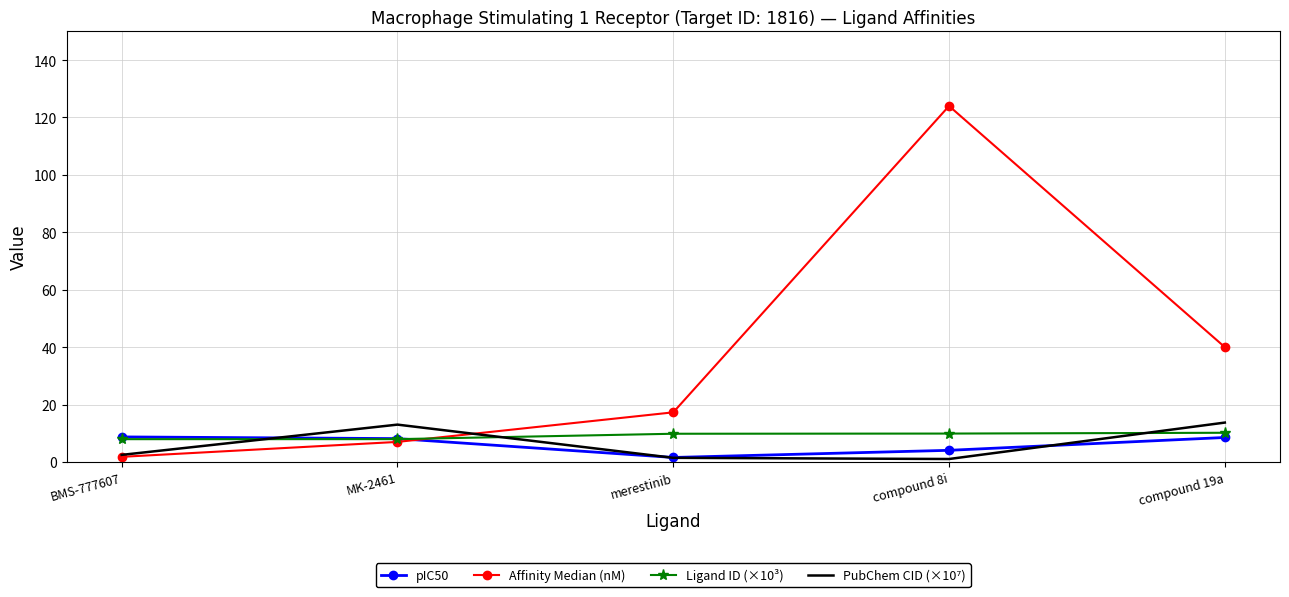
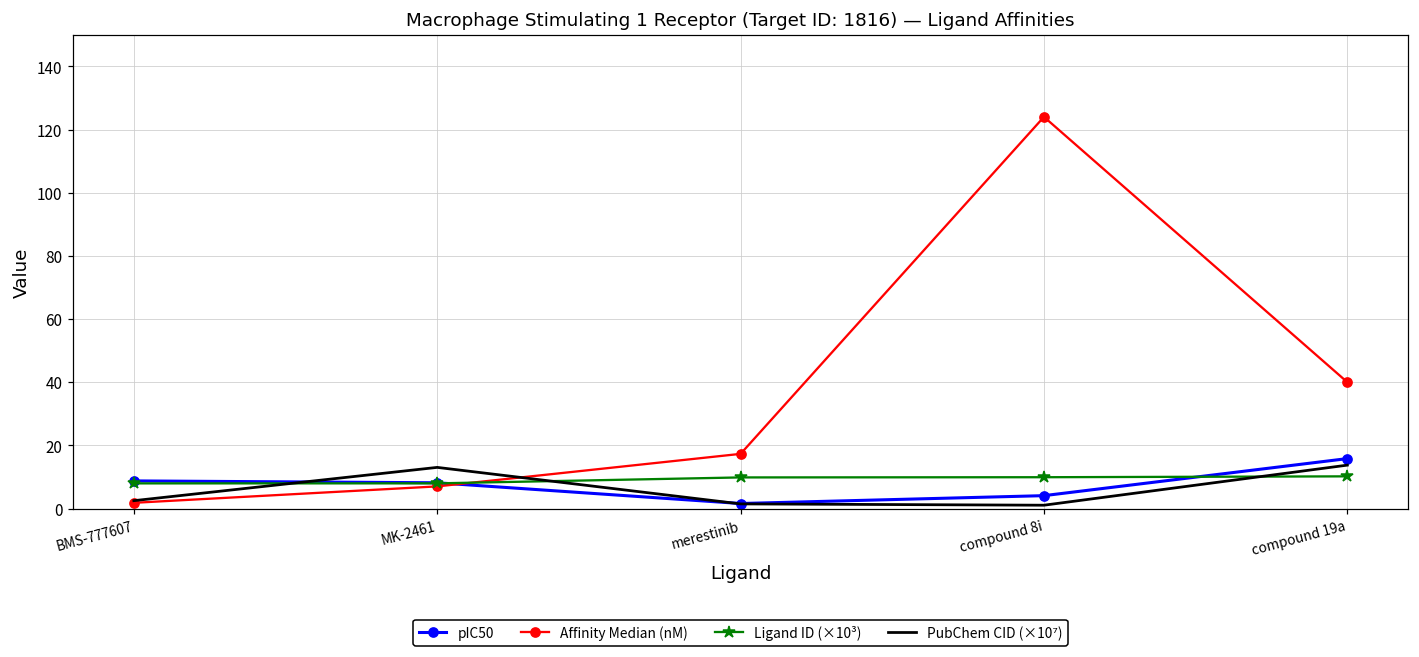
pIC50, compound 19a: 9 -> 16
